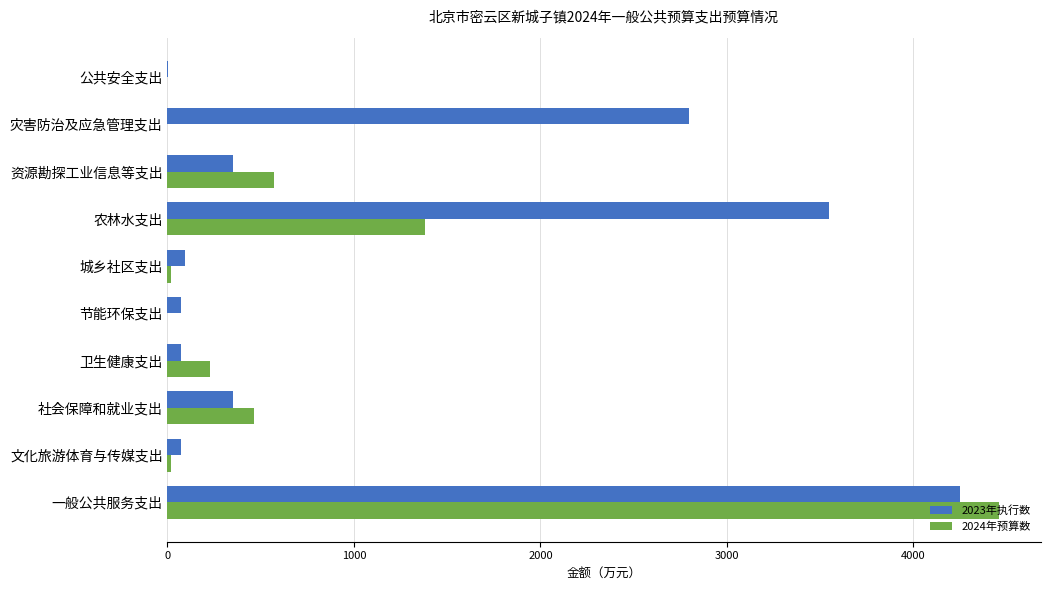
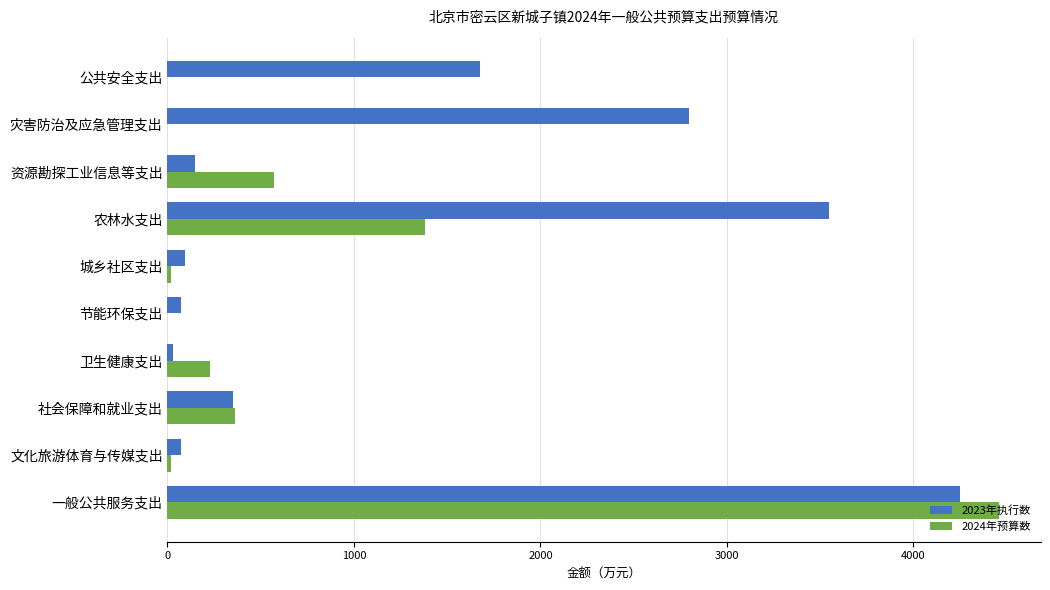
2023年执行数, 公共安全支出: 0 -> 1670
2023年执行数, 资源勘探工业信息等支出: 350 -> 150
2023年执行数, 卫生健康支出: 70 -> 30
2024年预算数, 社会保障和就业支出: 460 -> 360
